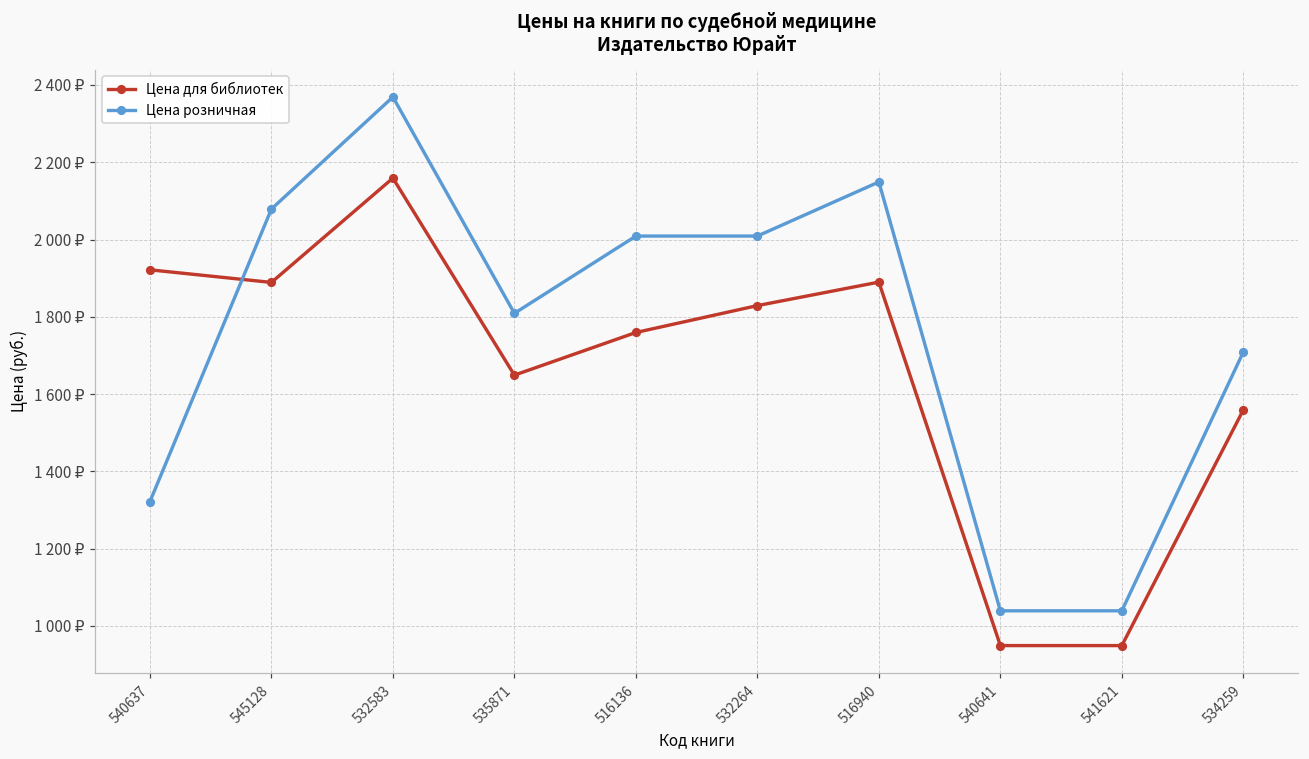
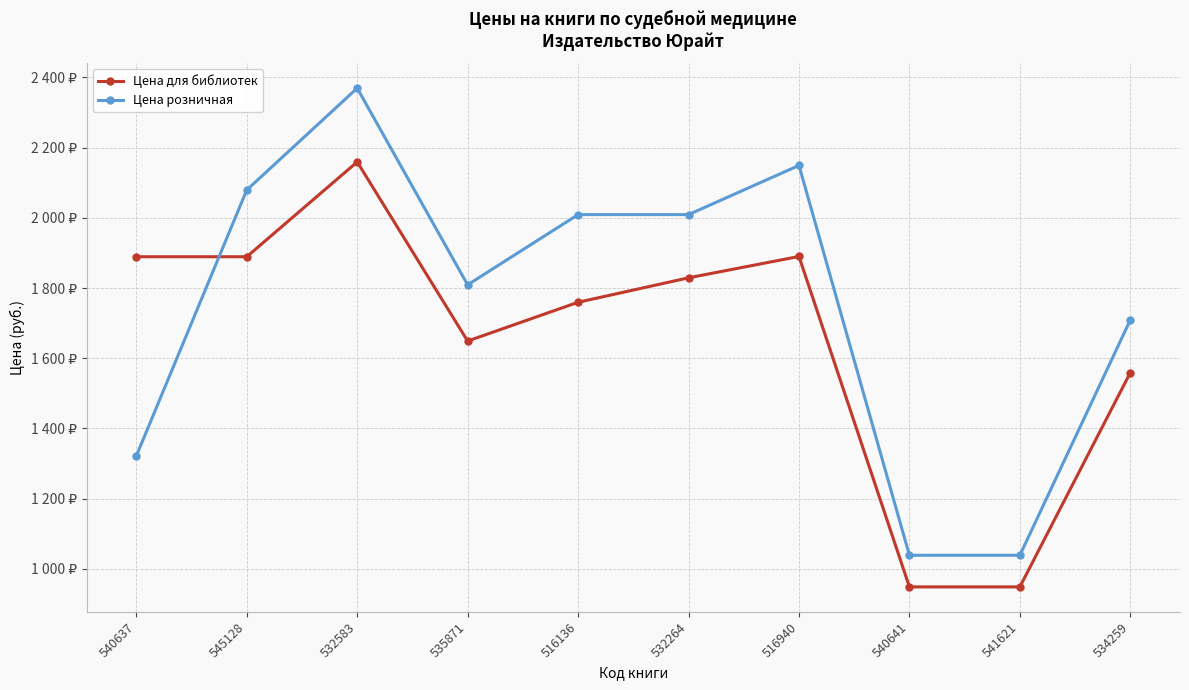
Цена для библиотек, 540637: 1920 ₽ -> 1890 ₽
